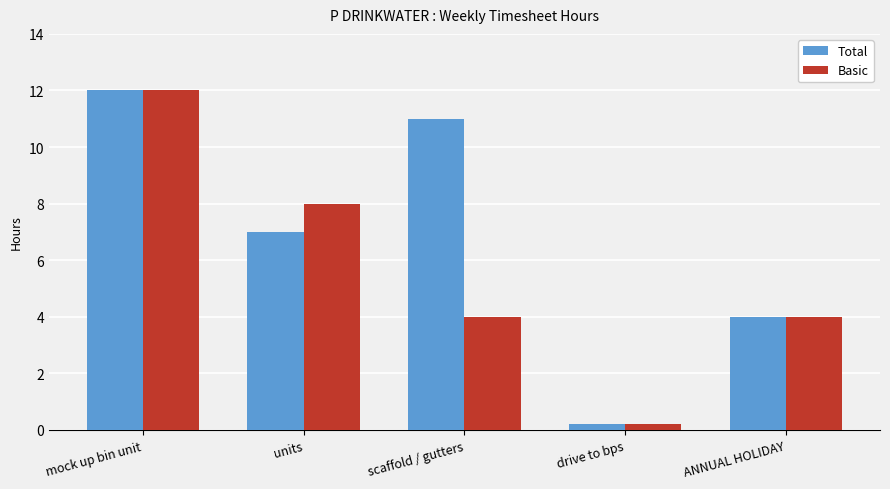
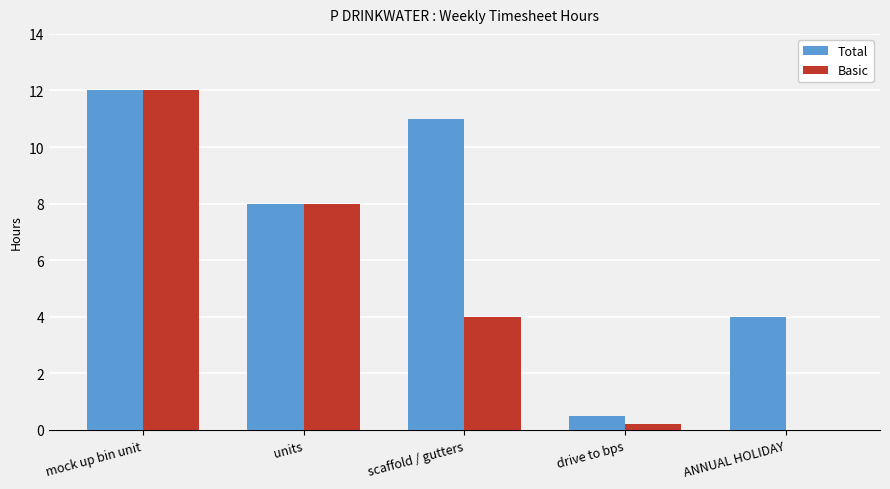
Total, units: 7 -> 8
Total, drive to bps: 0.2 -> 0.5
Basic, ANNUAL HOLIDAY: 4 -> 0
